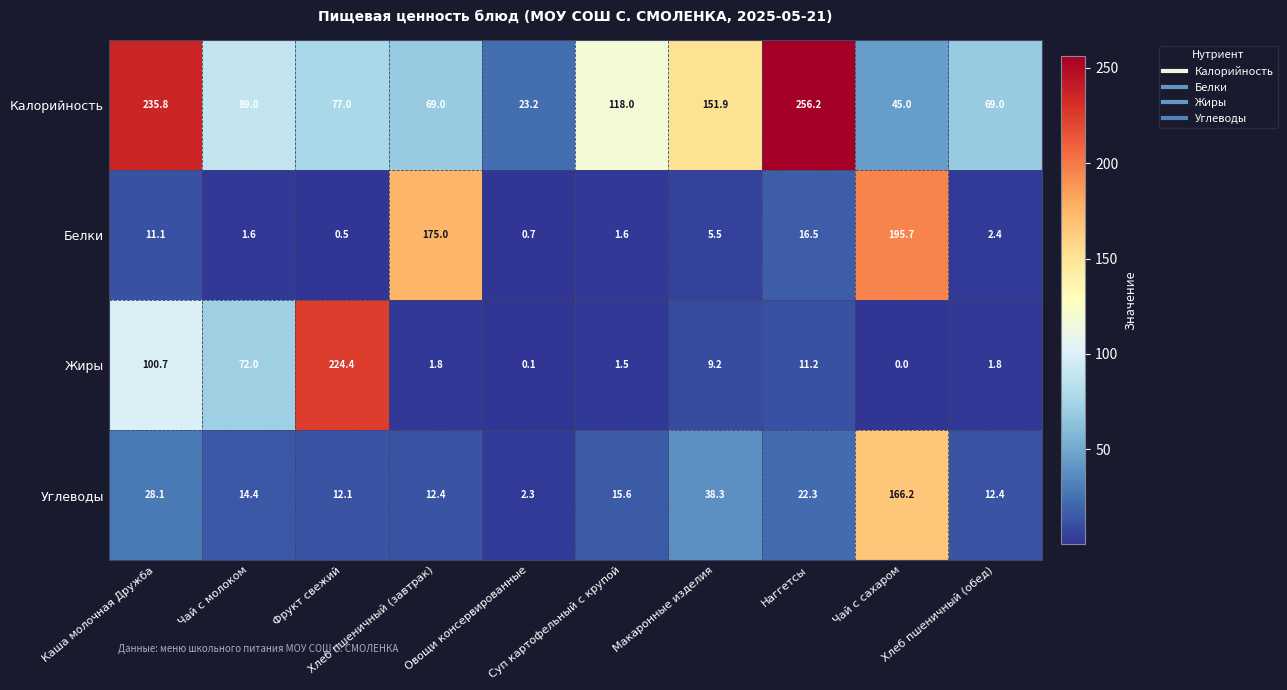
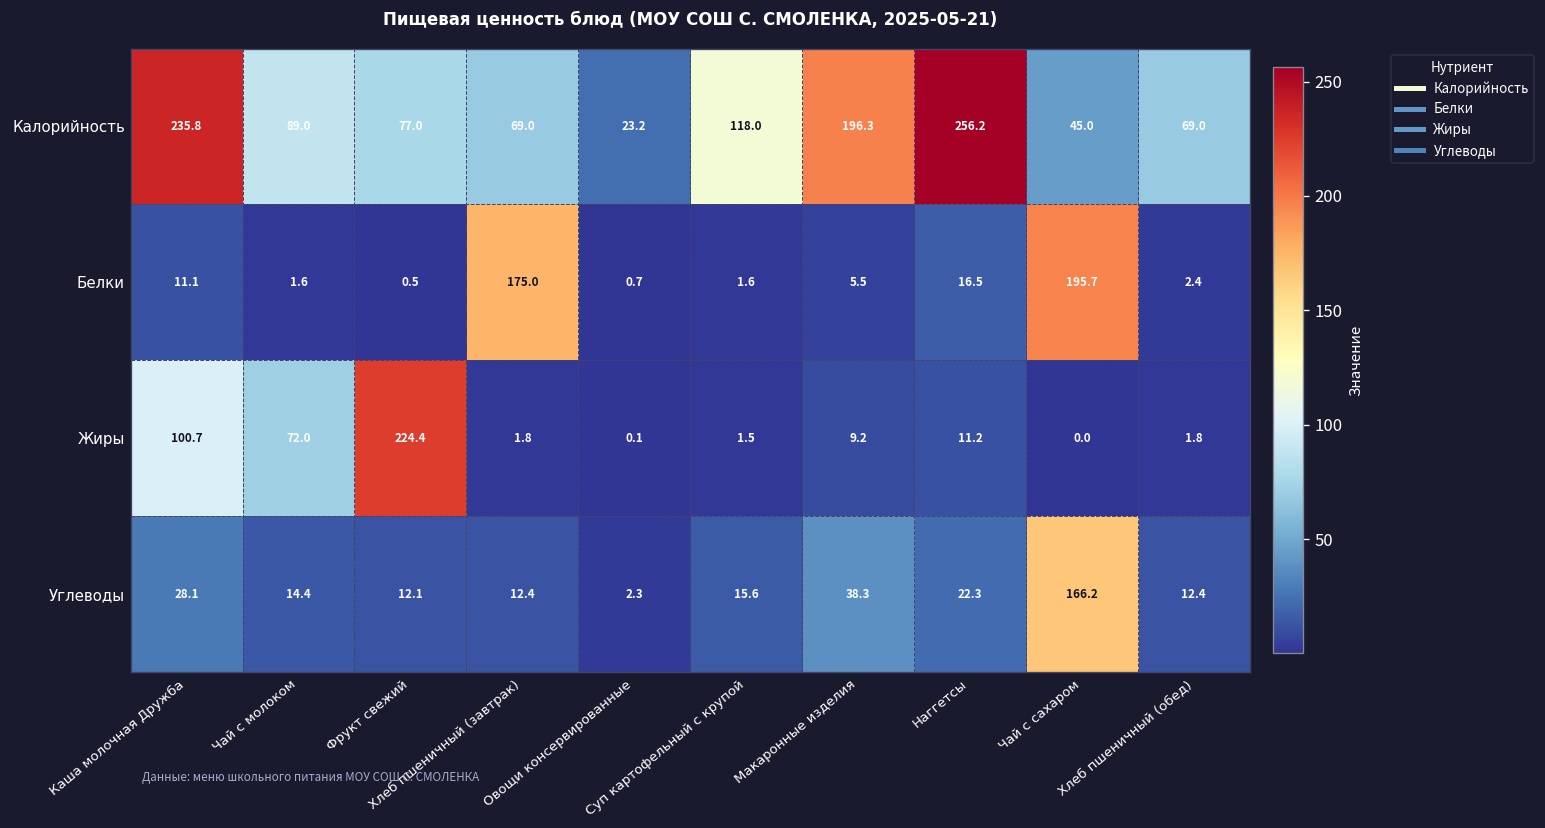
Калорийность, Макаронные изделия: 151.9 -> 196.3
